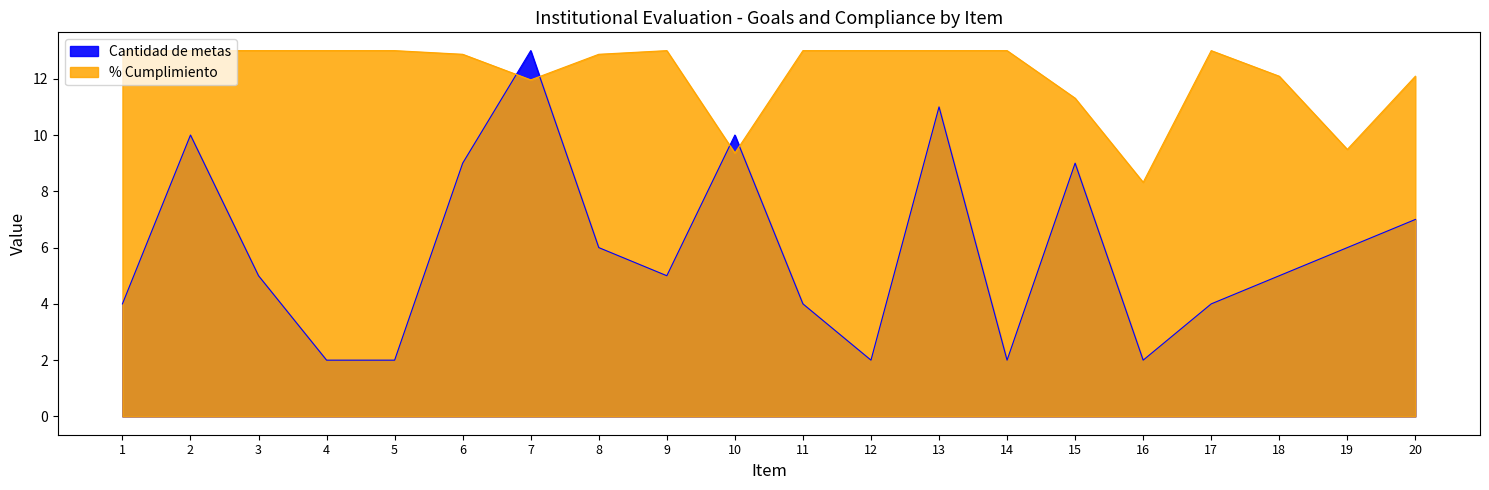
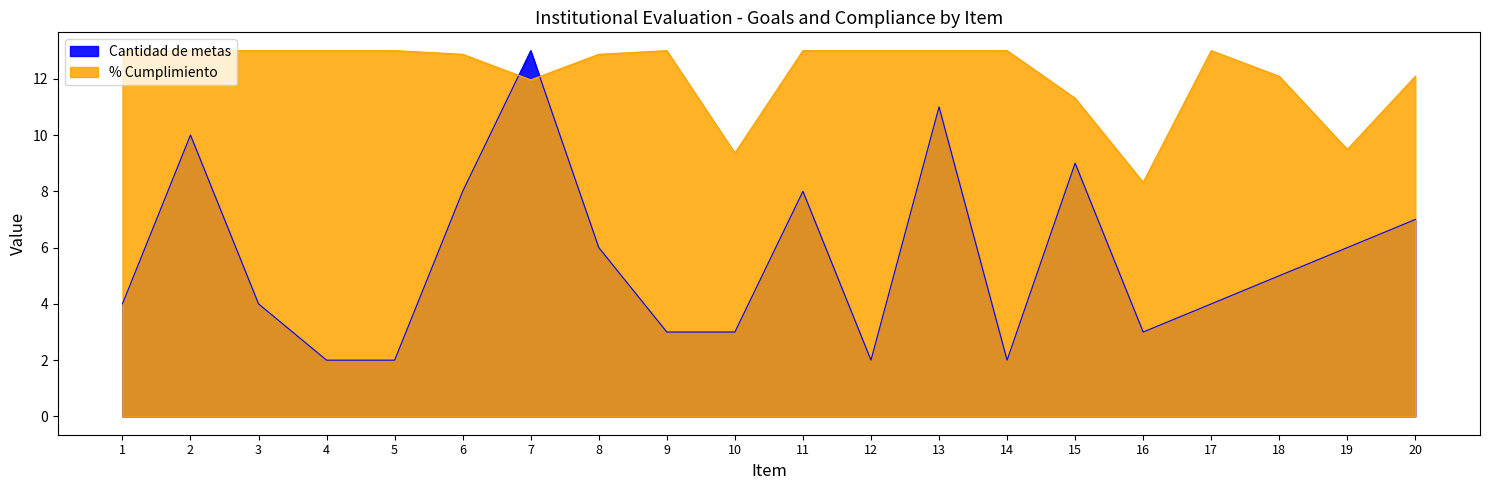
Cantidad de metas, 3: 5 -> 4
Cantidad de metas, 6: 9 -> 8
Cantidad de metas, 9: 5 -> 3
Cantidad de metas, 10: 10 -> 3
Cantidad de metas, 11: 4 -> 8
Cantidad de metas, 16: 2 -> 3
